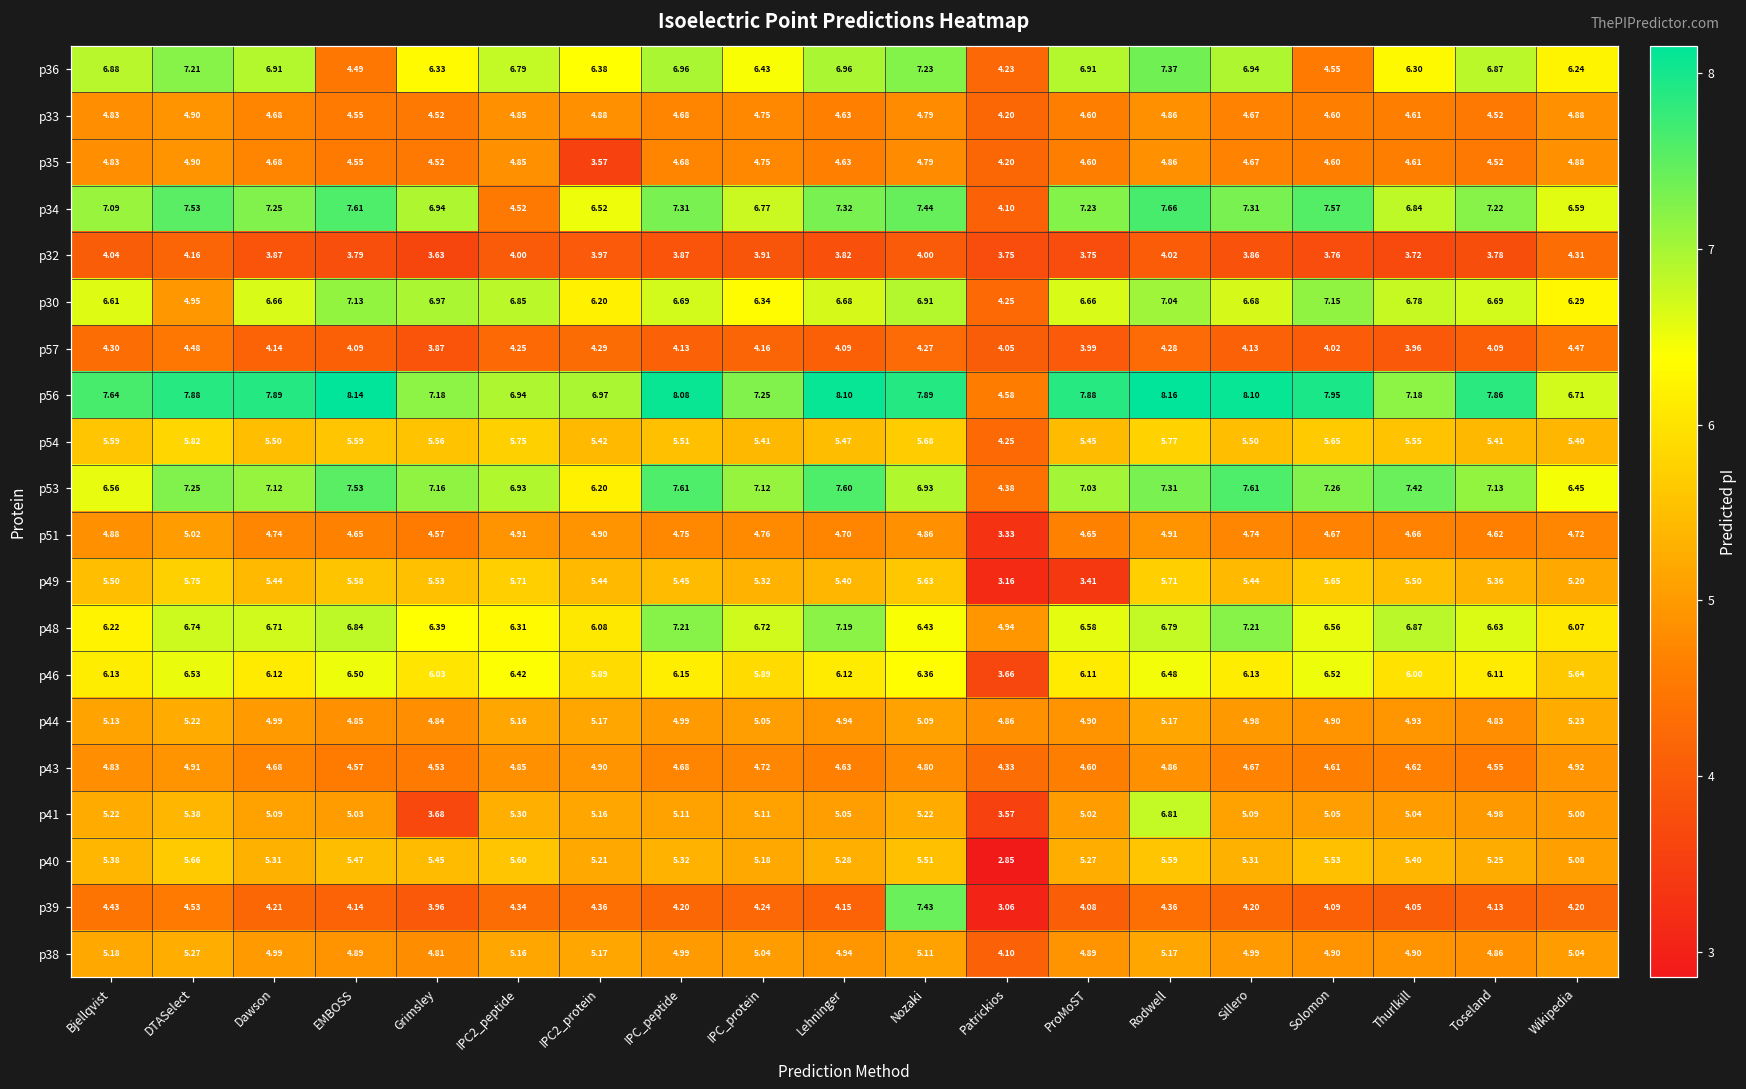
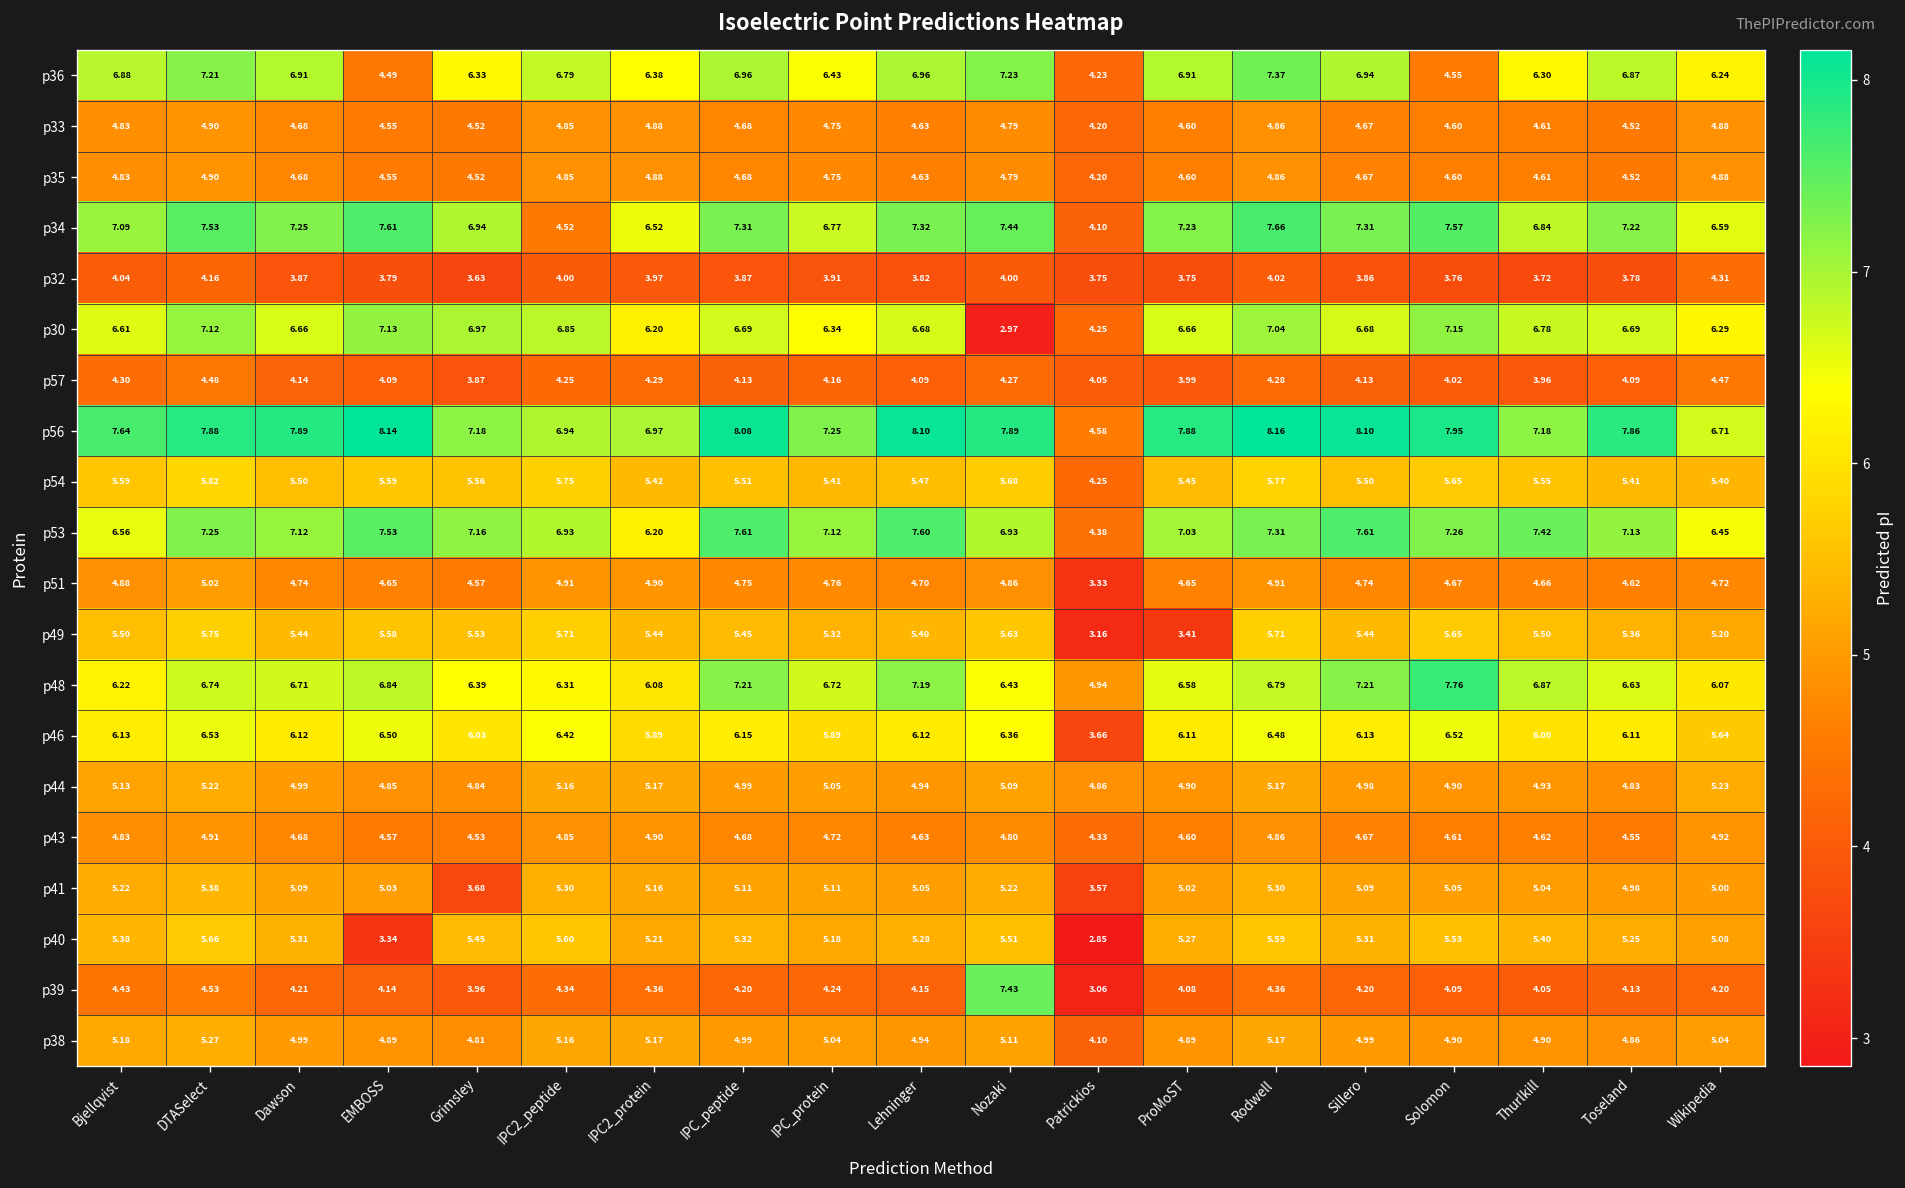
p35, IPC2_protein: 3.57 -> 4.88
p30, DTASelect: 4.95 -> 7.12
p30, Nozaki: 6.91 -> 2.97
p48, Solomon: 6.56 -> 7.76
p41, Rodwell: 6.81 -> 5.30
p40, EMBOSS: 5.47 -> 3.34
